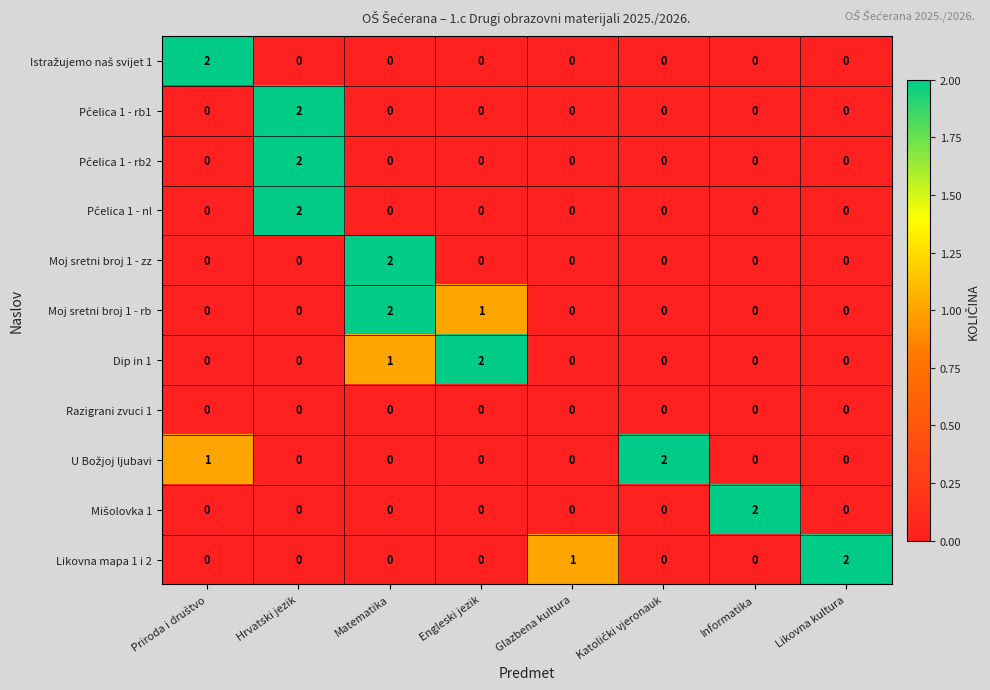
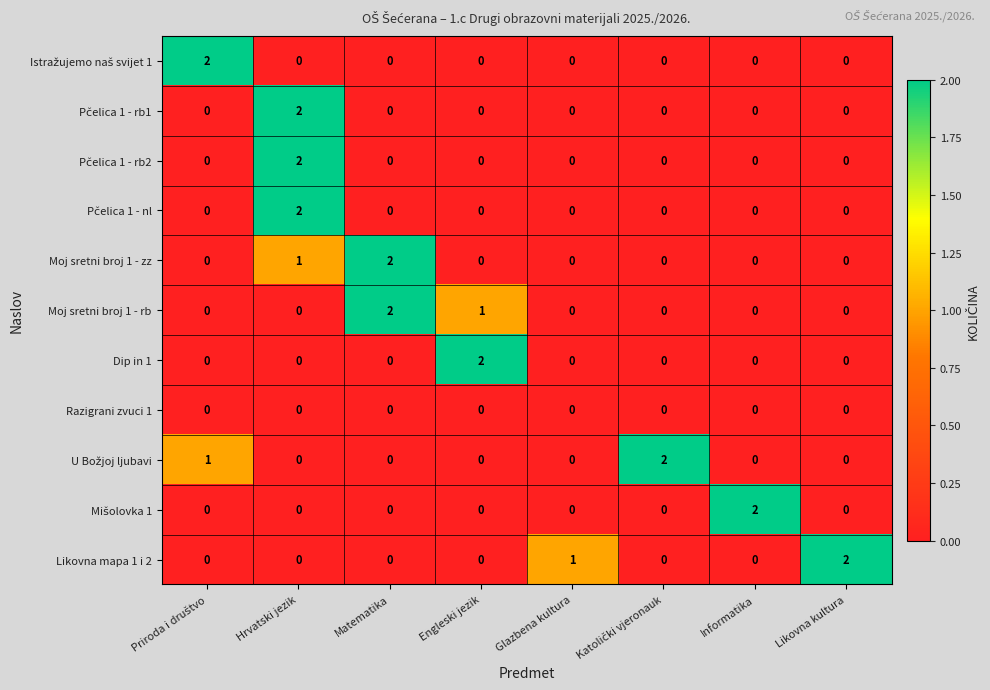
Moj sretni broj 1 - zz, Hrvatski jezik: 0 -> 1
Dip in 1, Matematika: 1 -> 0
